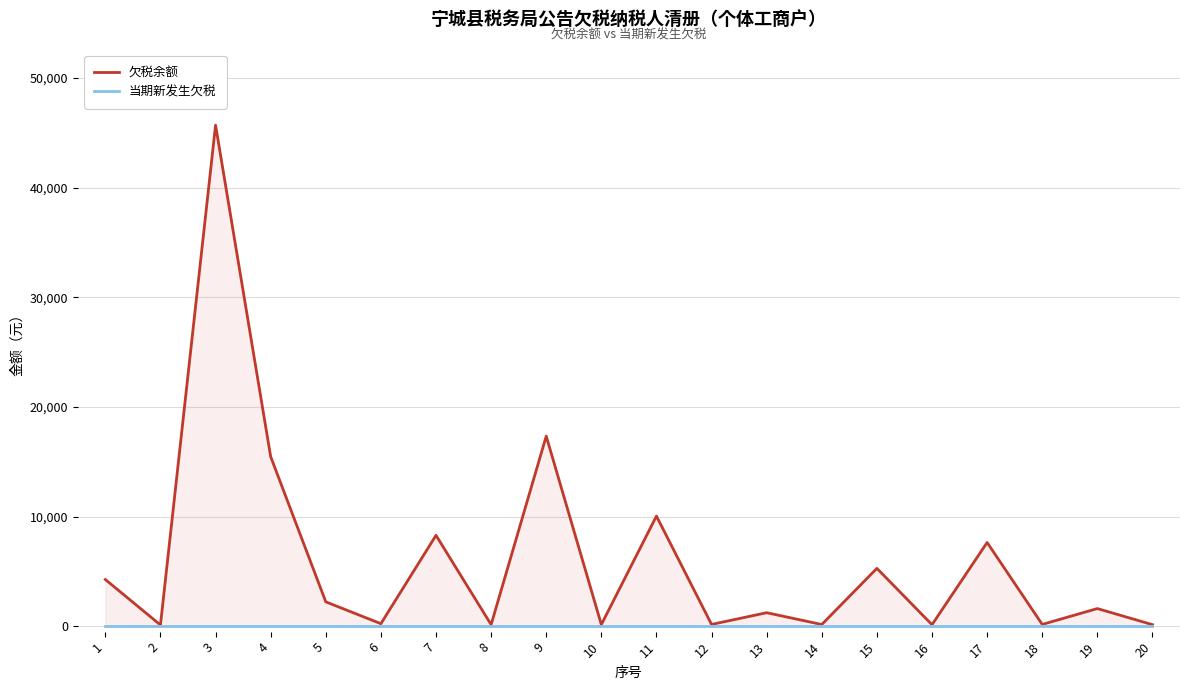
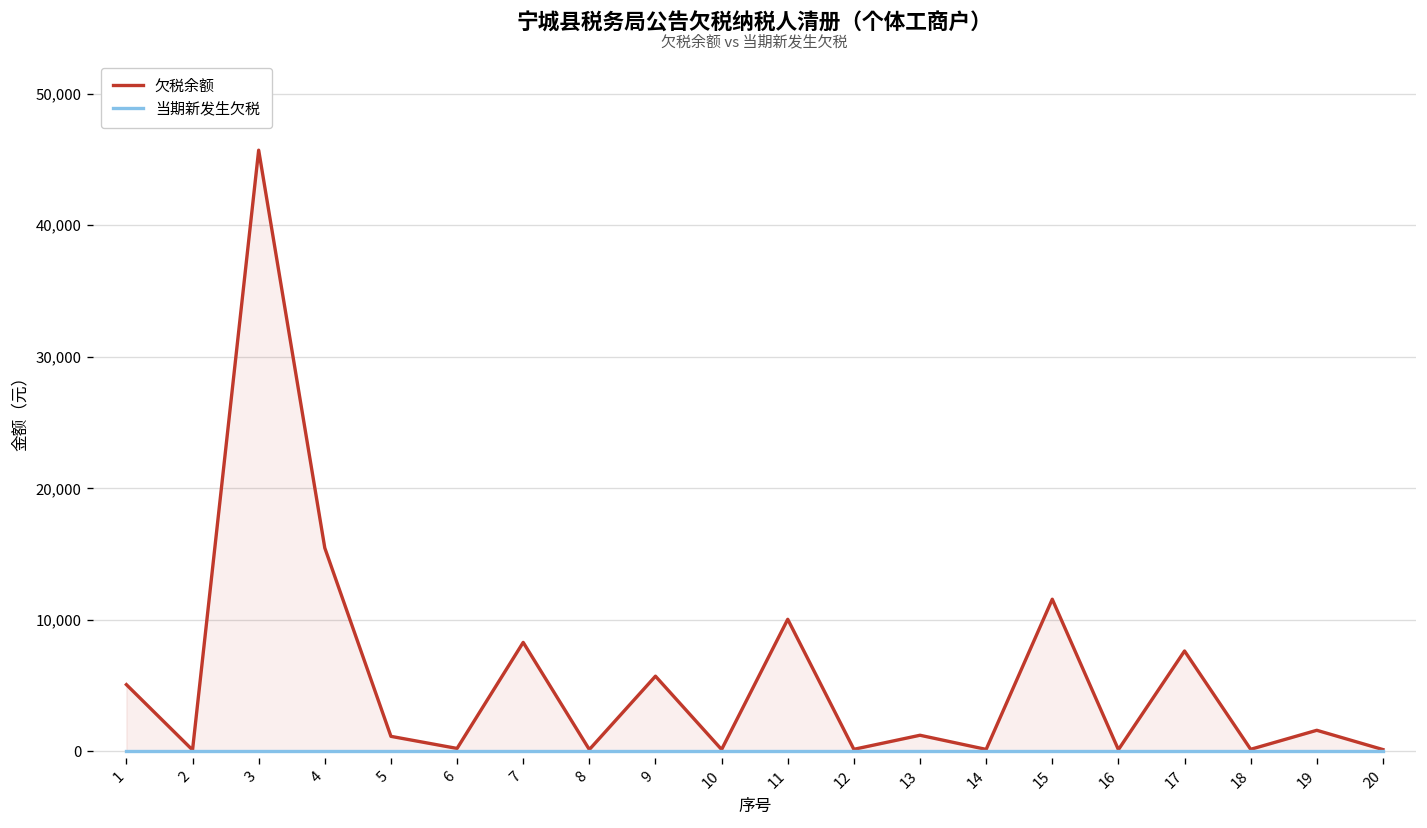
欠税余额, 1: 4,300 -> 5,100
欠税余额, 5: 2,200 -> 1,100
欠税余额, 9: 17,300 -> 5,700
欠税余额, 15: 5,300 -> 11,600
